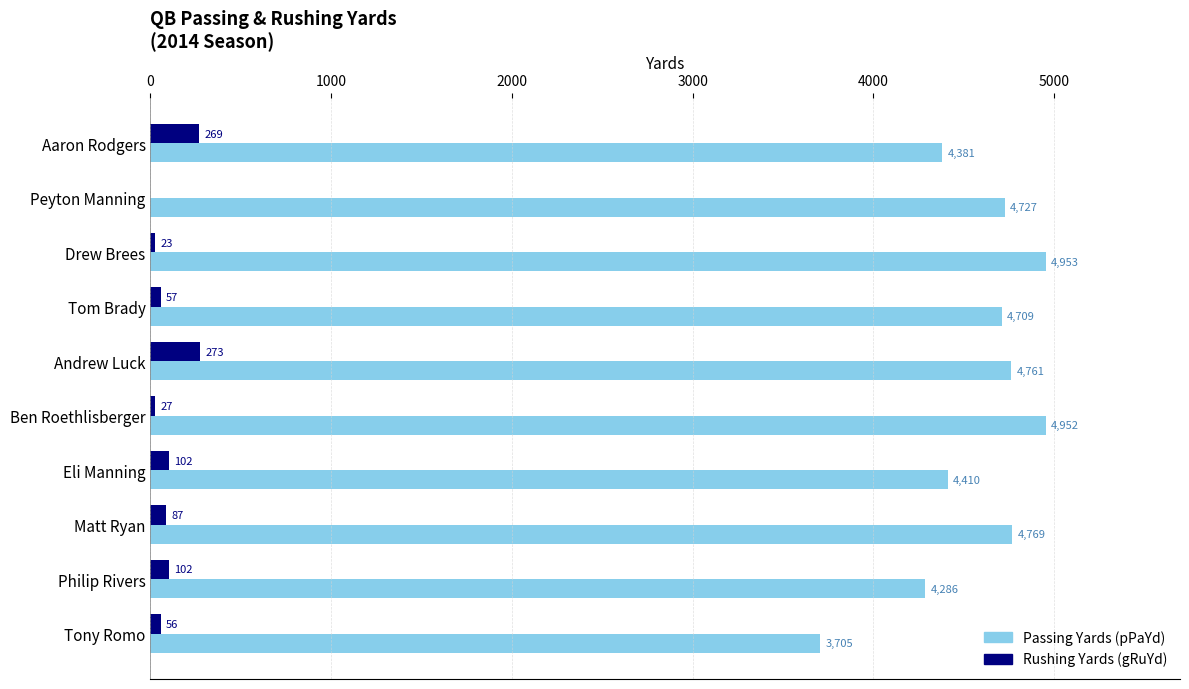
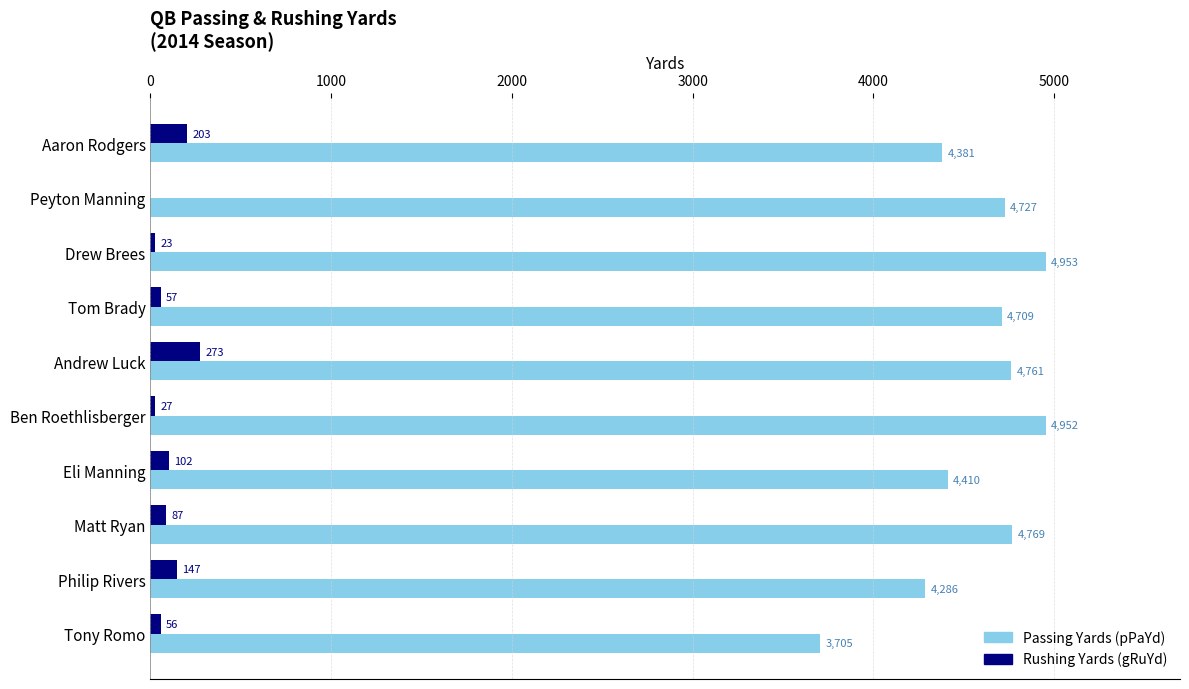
Rushing Yards (gRuYd), Aaron Rodgers: 269 -> 203
Rushing Yards (gRuYd), Philip Rivers: 102 -> 147
